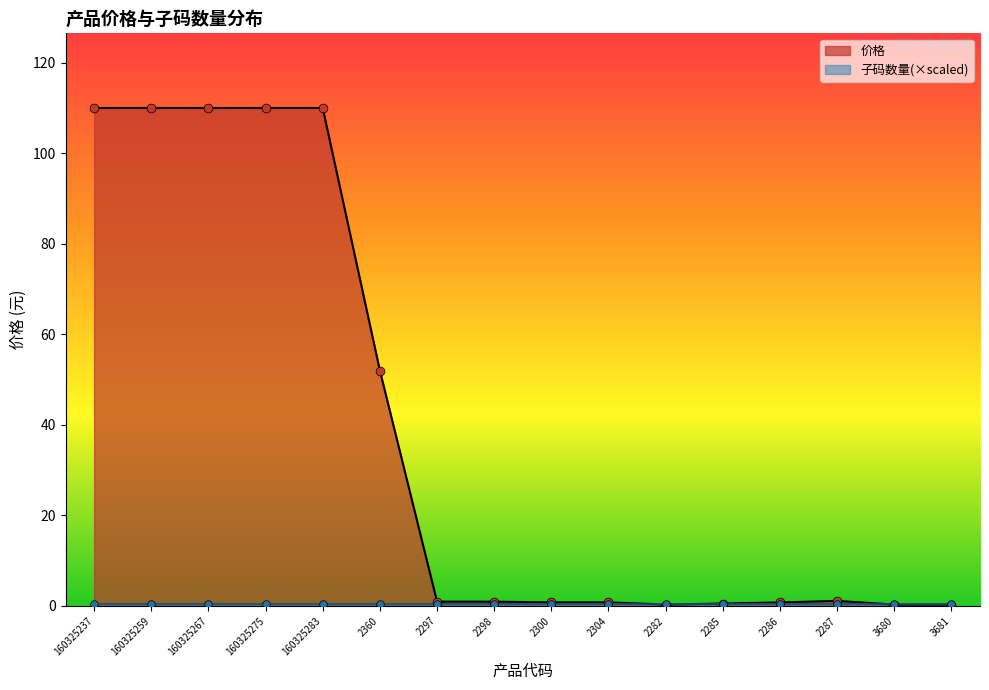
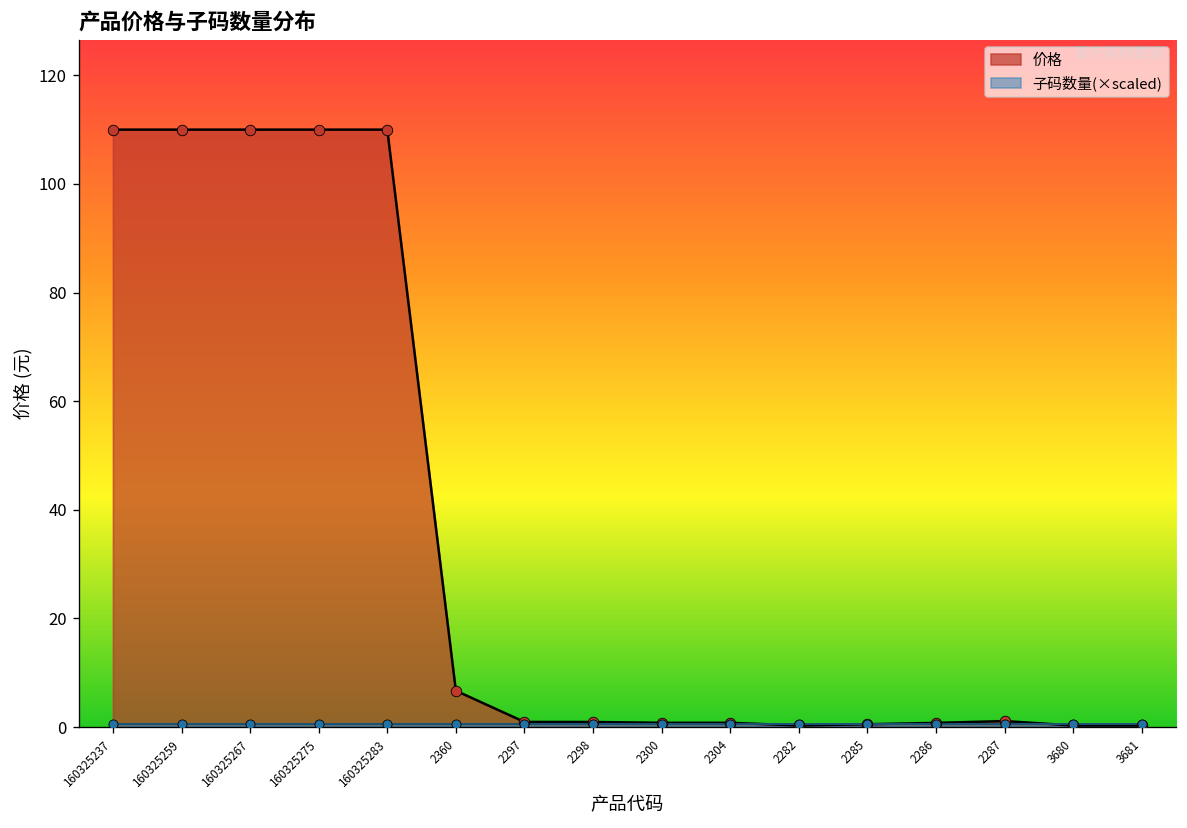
价格, 2360: 52 -> 7
